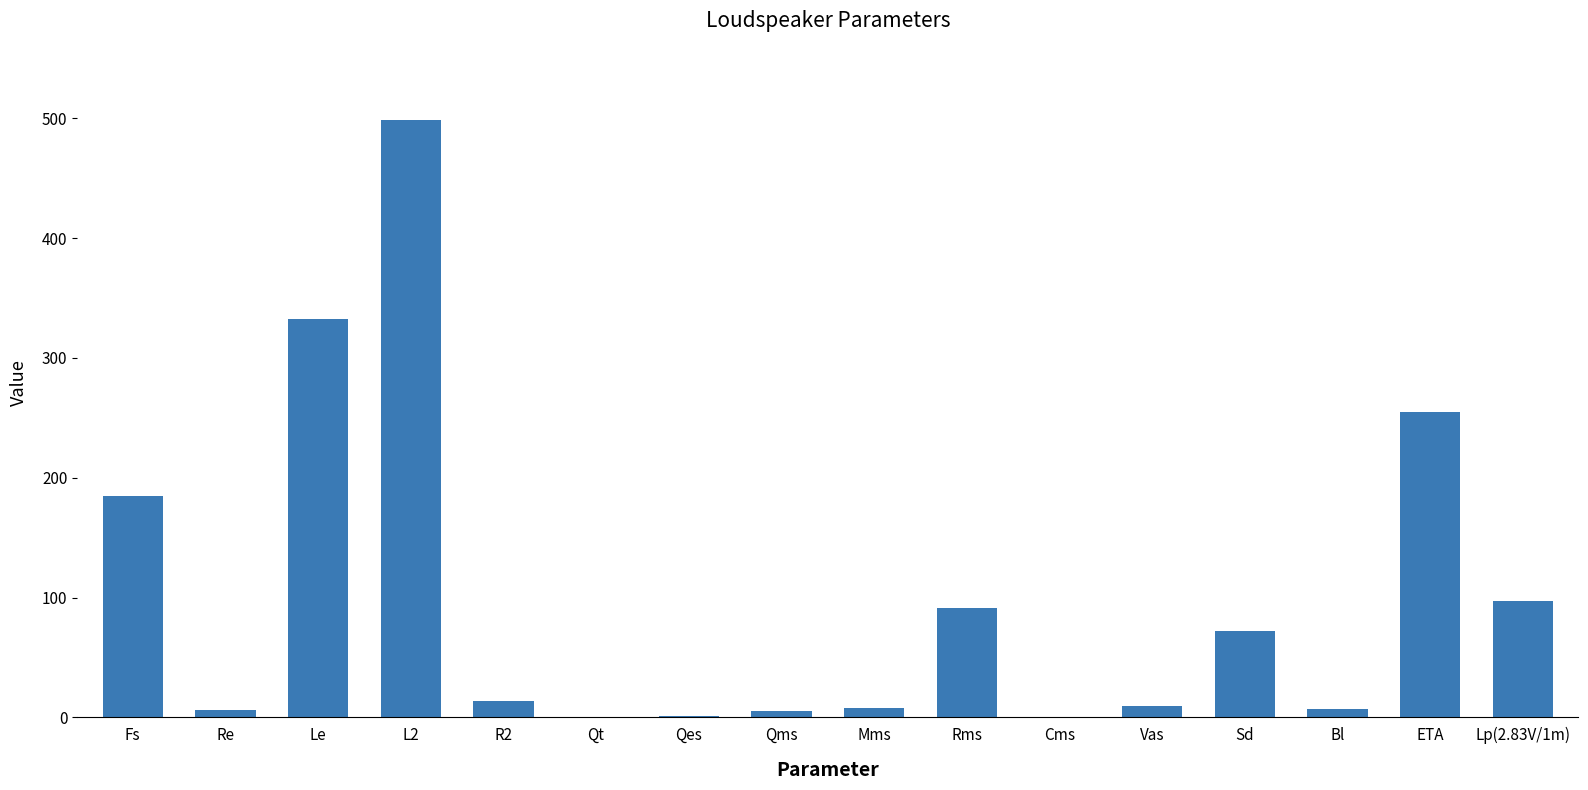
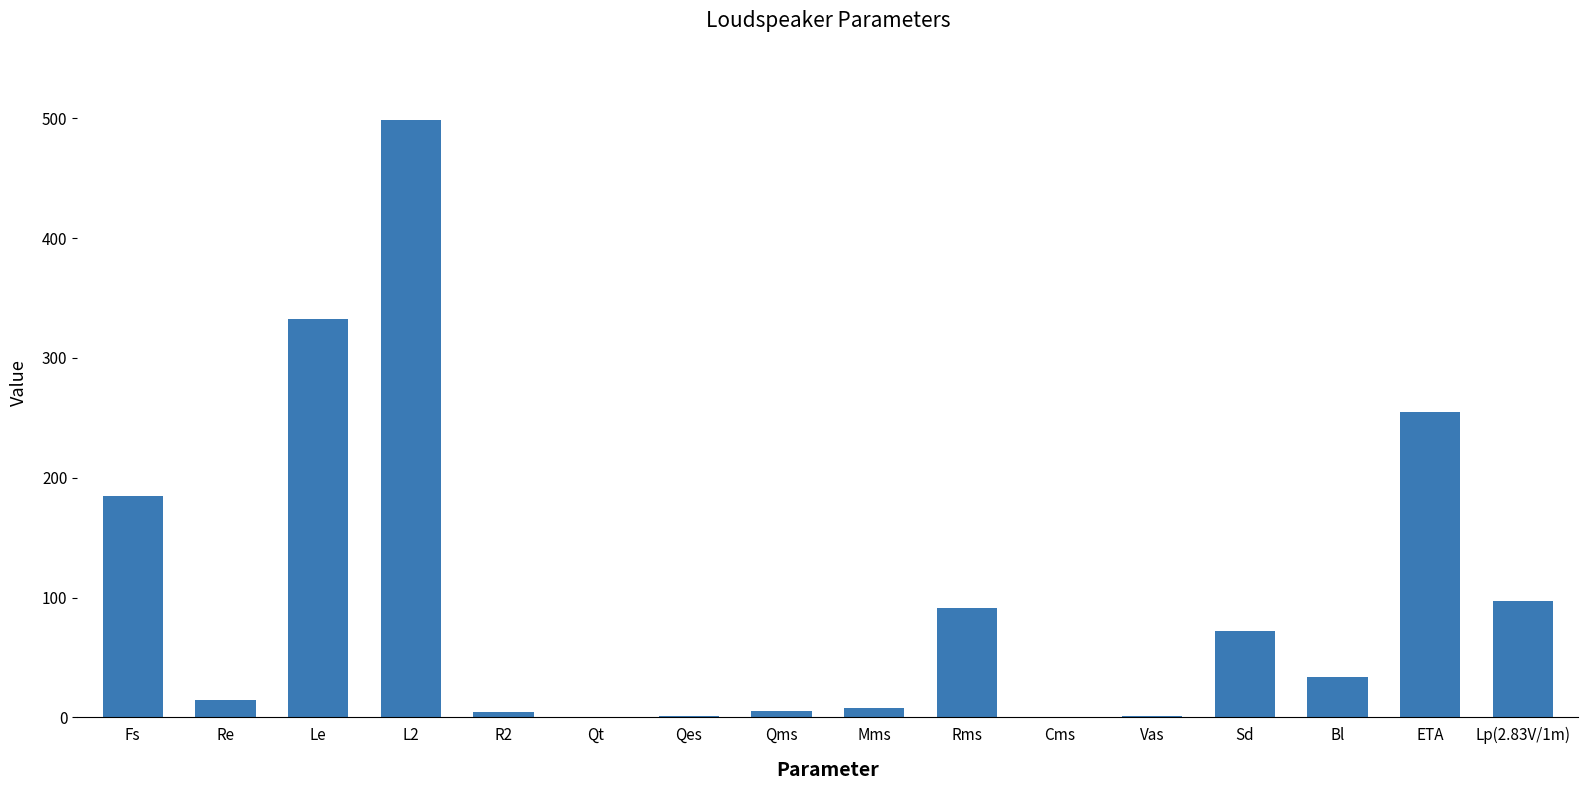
Re: 6 -> 14
R2: 14 -> 5
Vas: 10 -> 1
Bl: 7 -> 34
